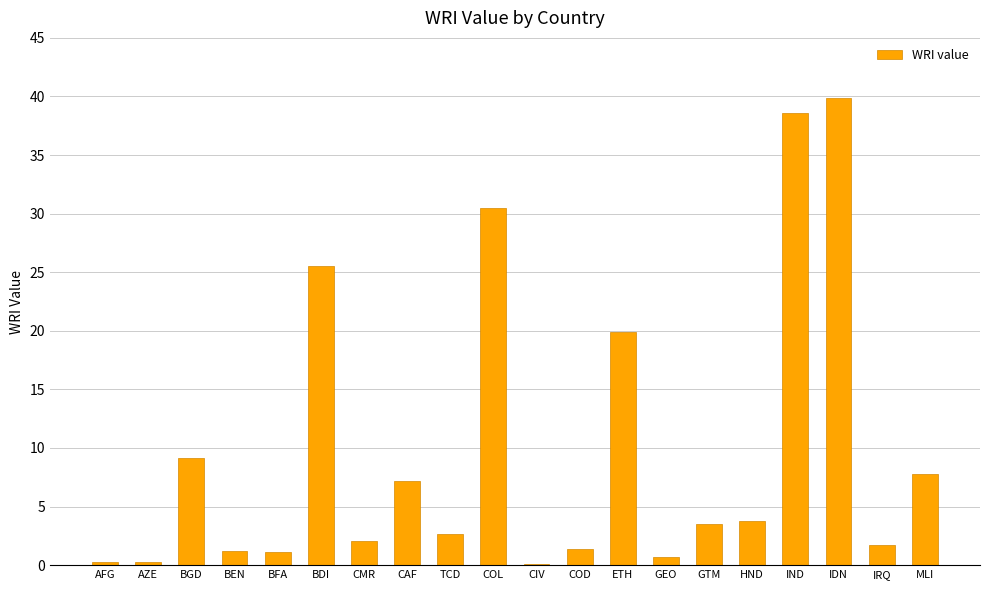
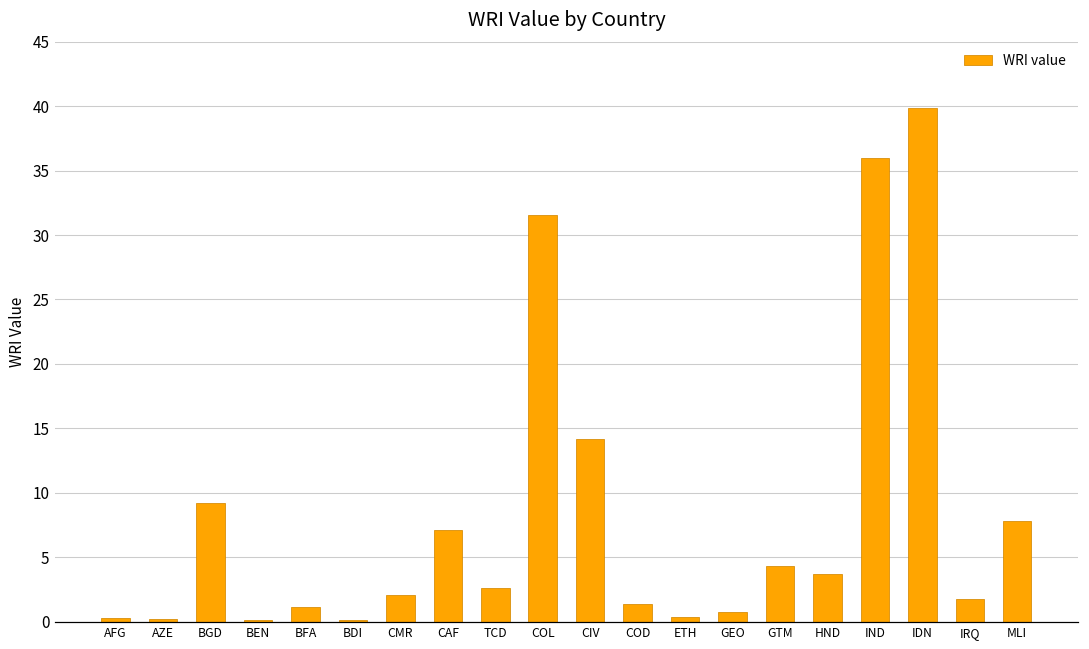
BEN: 1.2 -> 0.1
BDI: 25.5 -> 0.2
COL: 30.5 -> 31.5
CIV: 0.1 -> 14.2
ETH: 19.9 -> 0.4
GTM: 3.5 -> 4.3
IND: 38.6 -> 36.0
